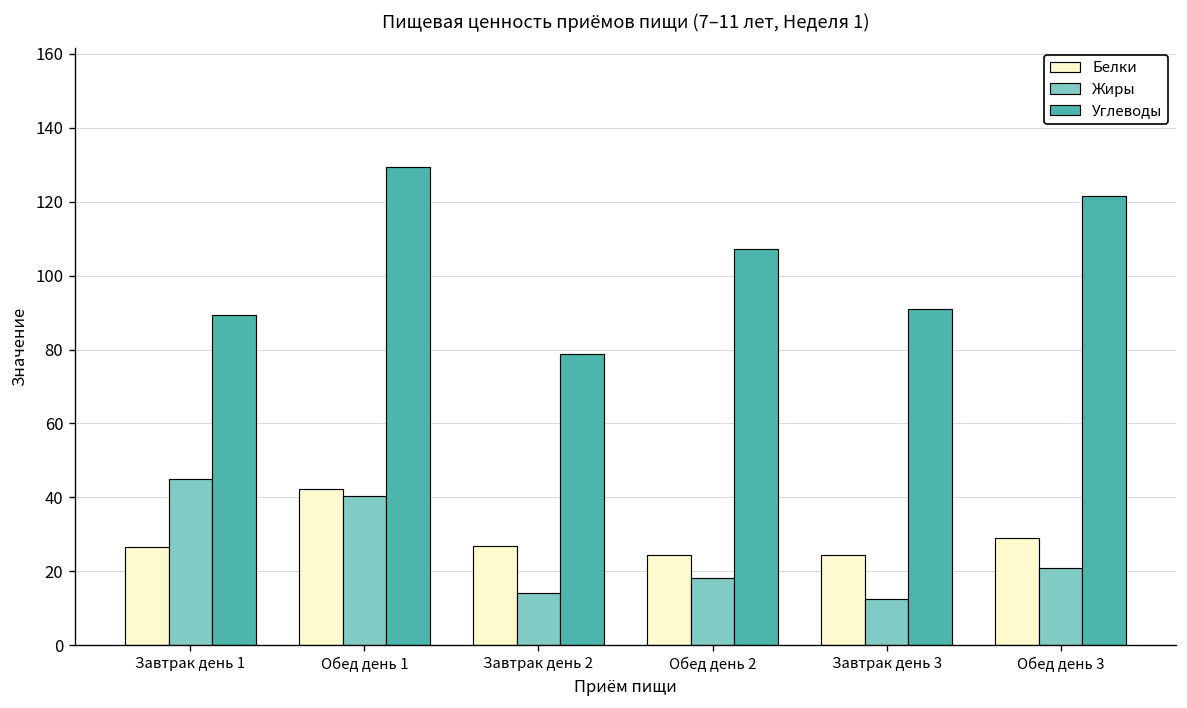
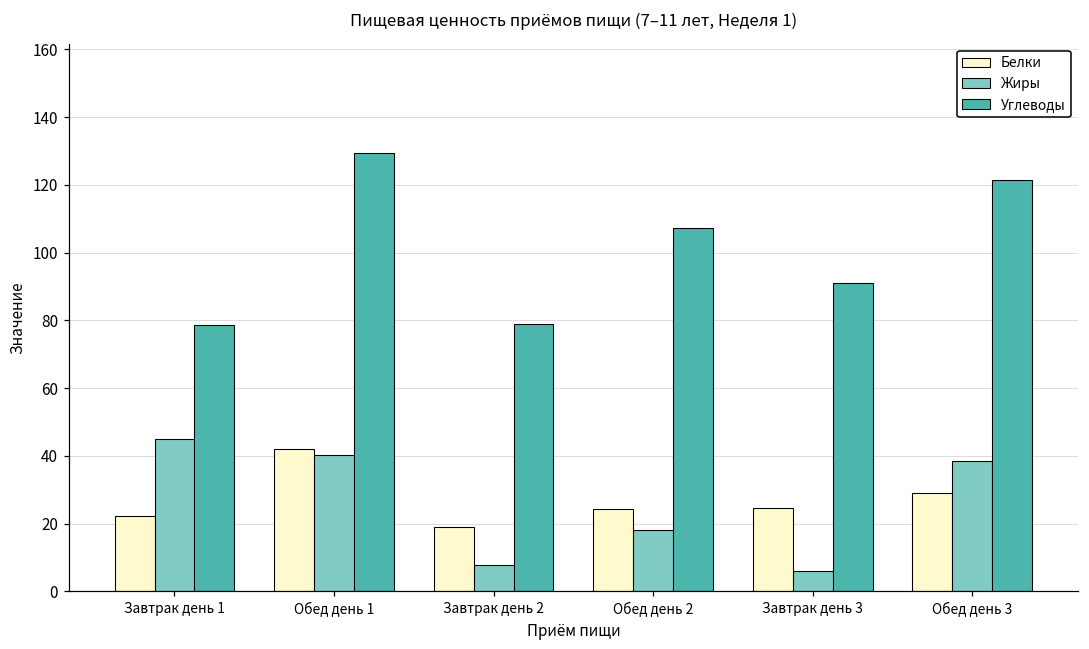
Белки, Завтрак день 1: 27 -> 22
Углеводы, Завтрак день 1: 89 -> 79
Белки, Завтрак день 2: 27 -> 19
Жиры, Завтрак день 2: 14 -> 8
Жиры, Завтрак день 3: 13 -> 6
Жиры, Обед день 3: 21 -> 39
